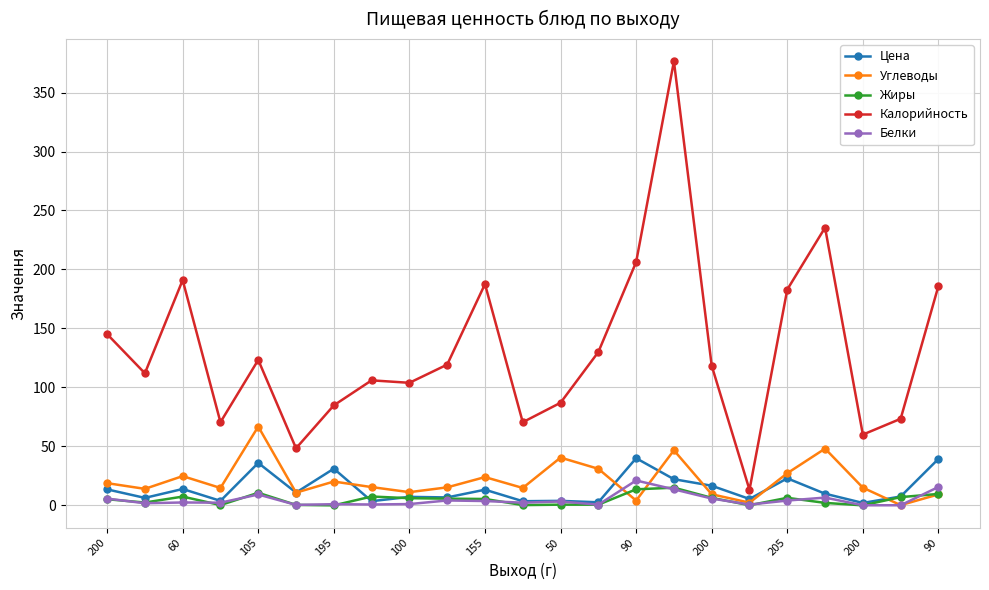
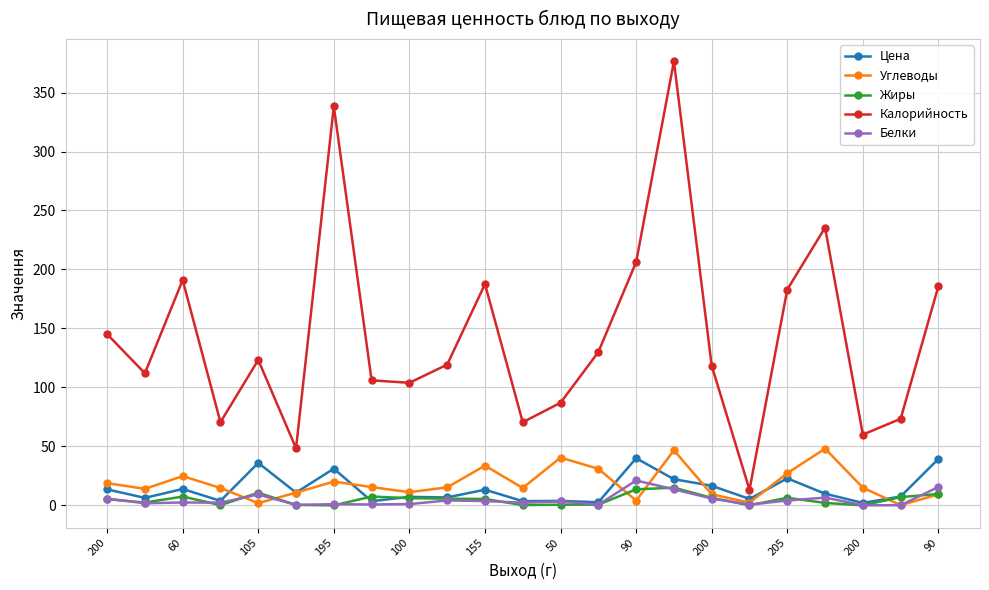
Углеводы, 105: 67 -> 2
Калорийность, 195: 85 -> 338
Углеводы, 155: 24 -> 34
